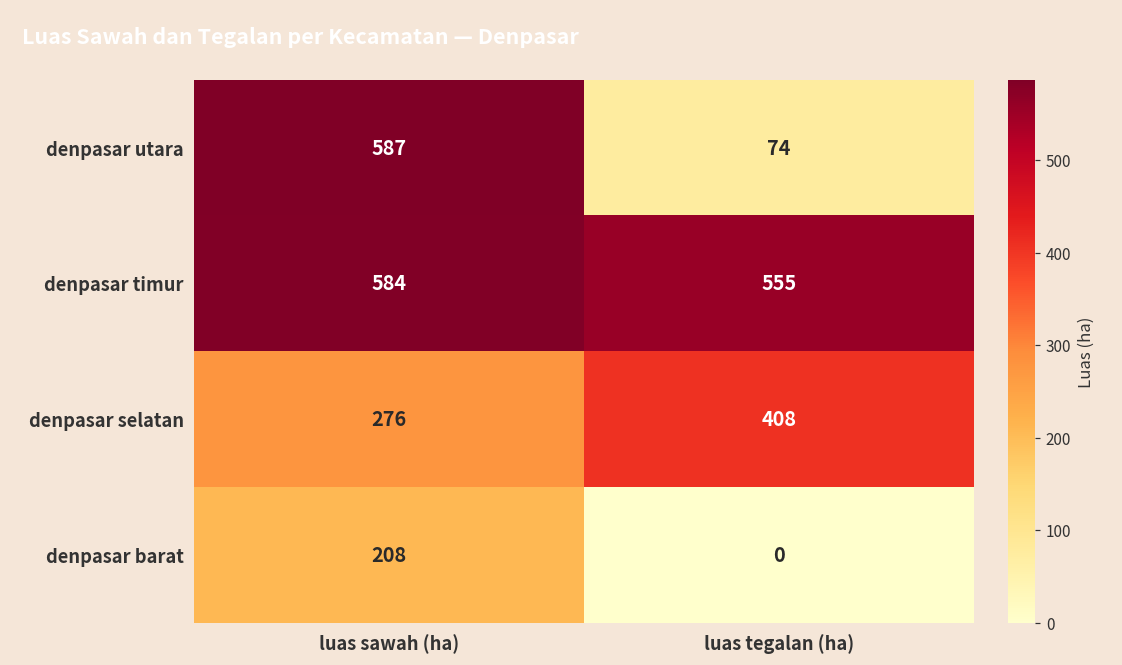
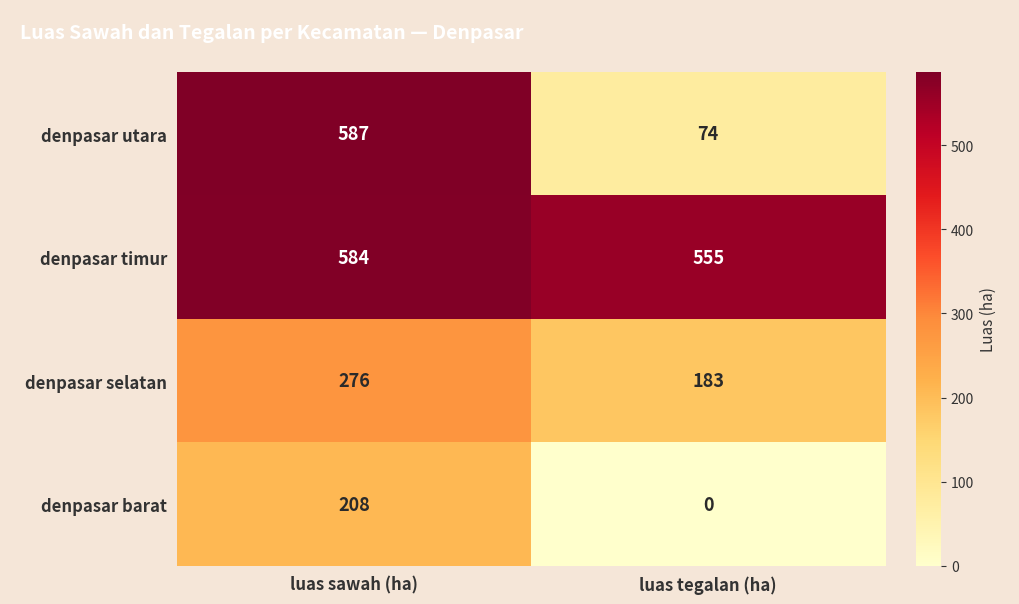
denpasar selatan, luas tegalan (ha): 408 -> 183
